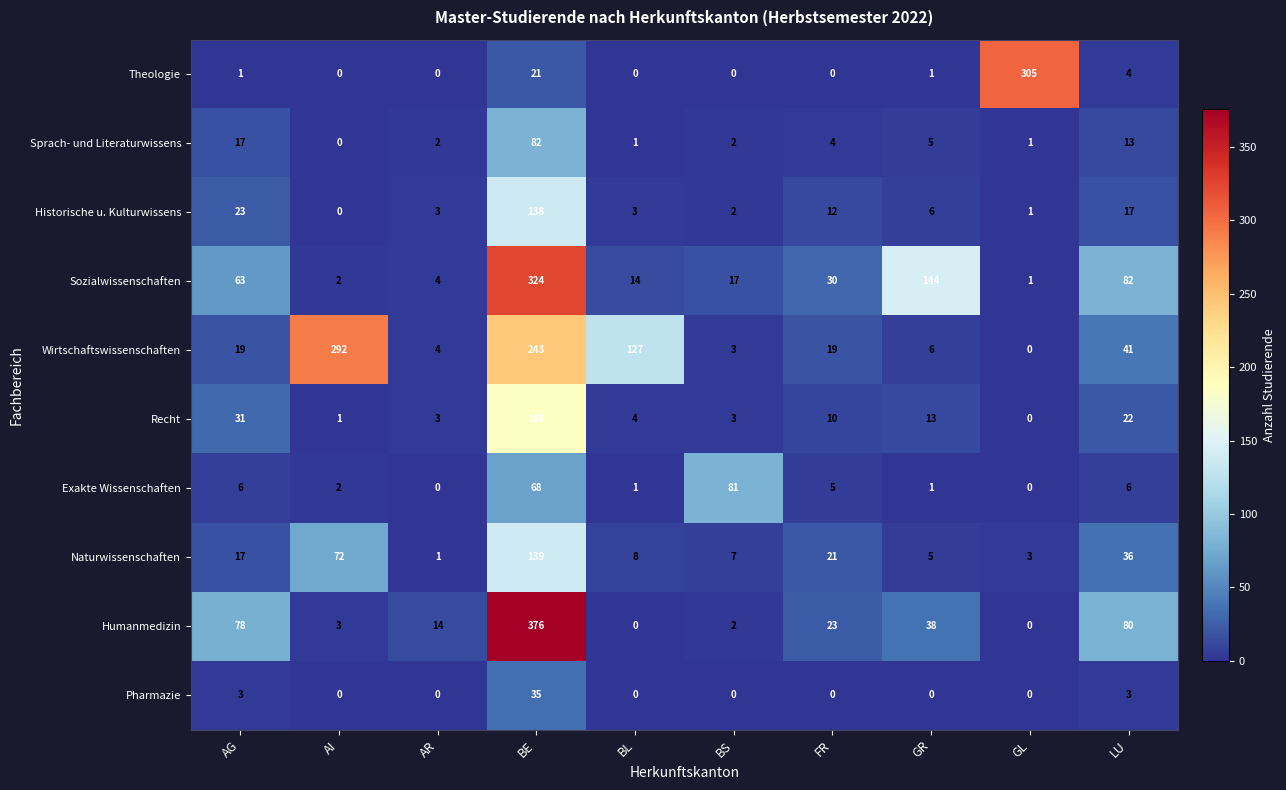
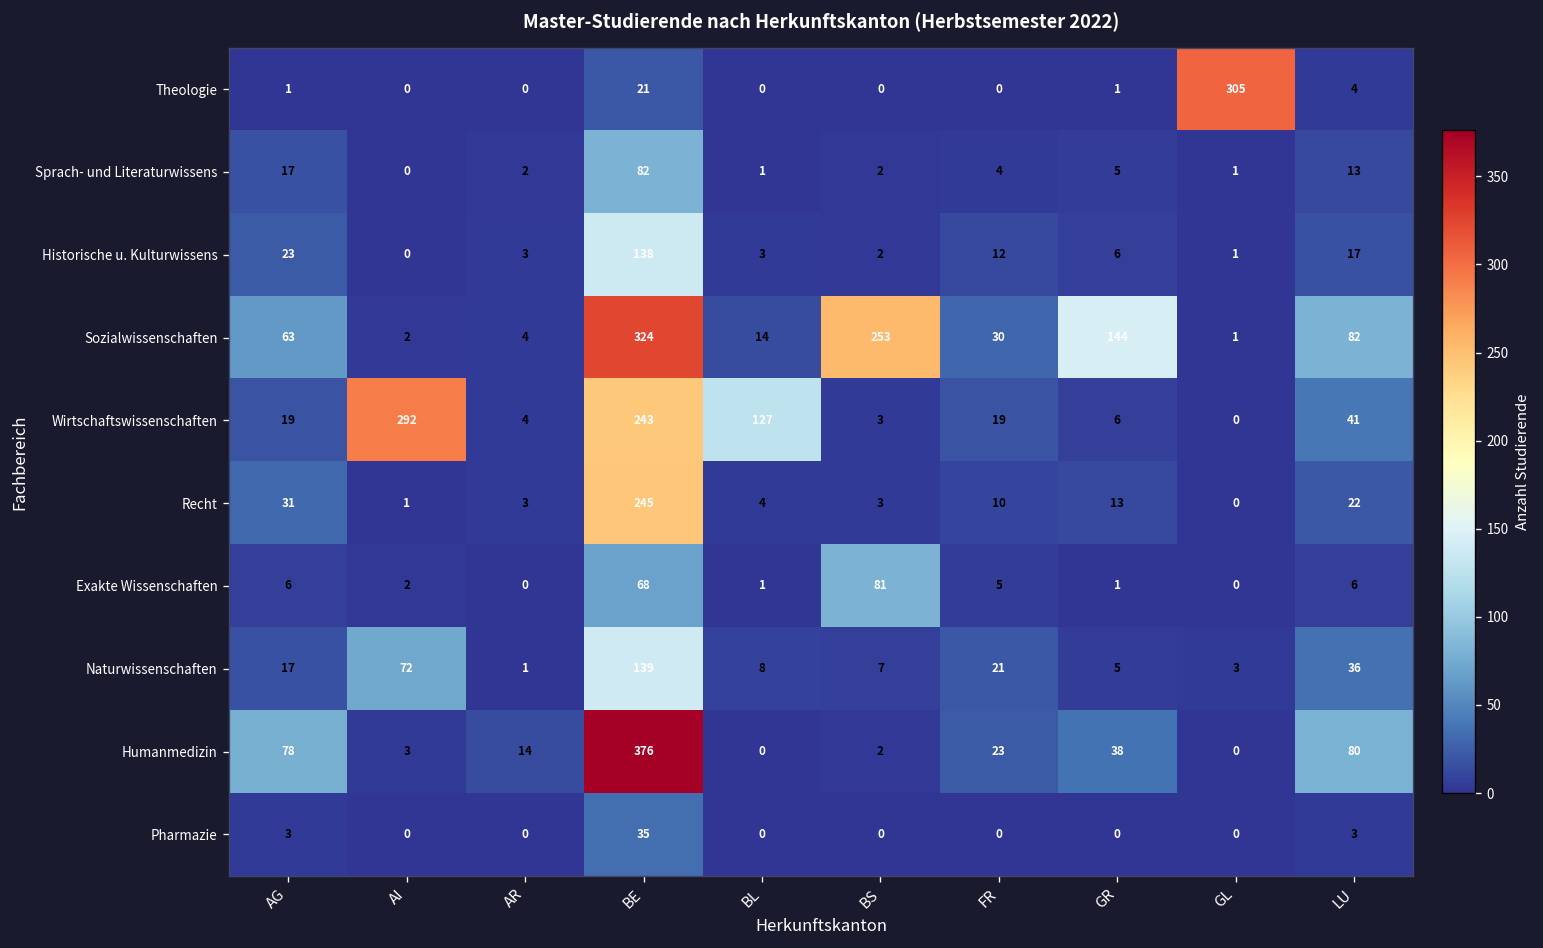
Sozialwissenschaften, BS: 17 -> 253
Recht, BE: 186 -> 245
